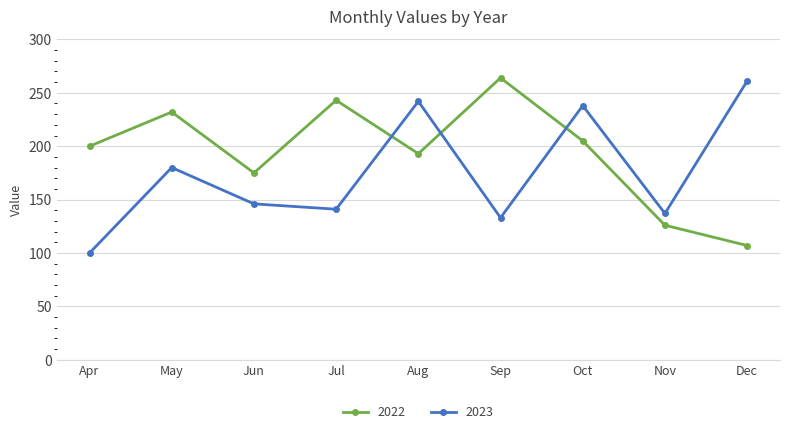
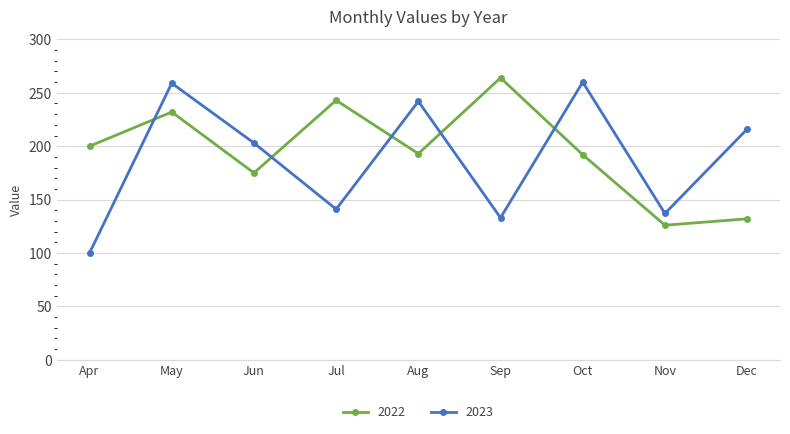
2023, May: 180 -> 259
2023, Jun: 146 -> 203
2022, Oct: 205 -> 192
2023, Oct: 238 -> 260
2022, Dec: 107 -> 132
2023, Dec: 261 -> 216
